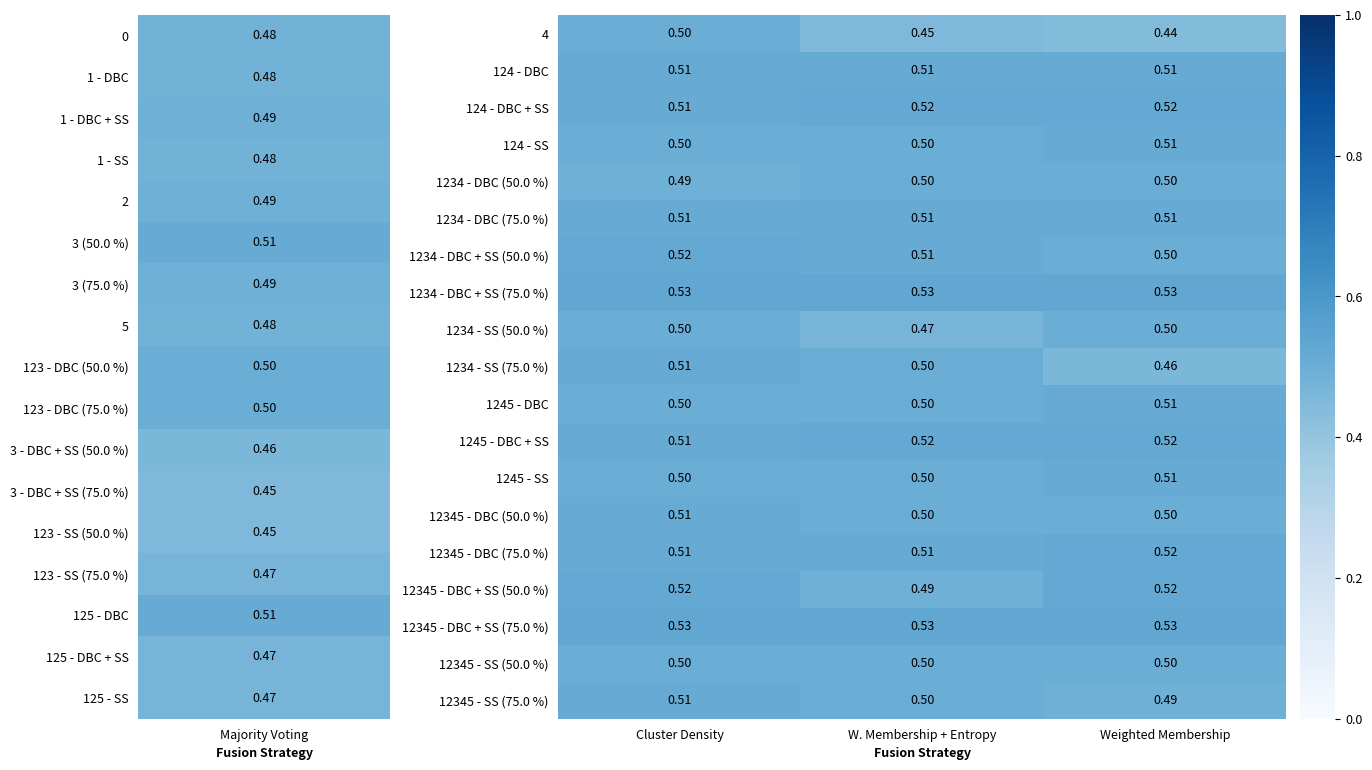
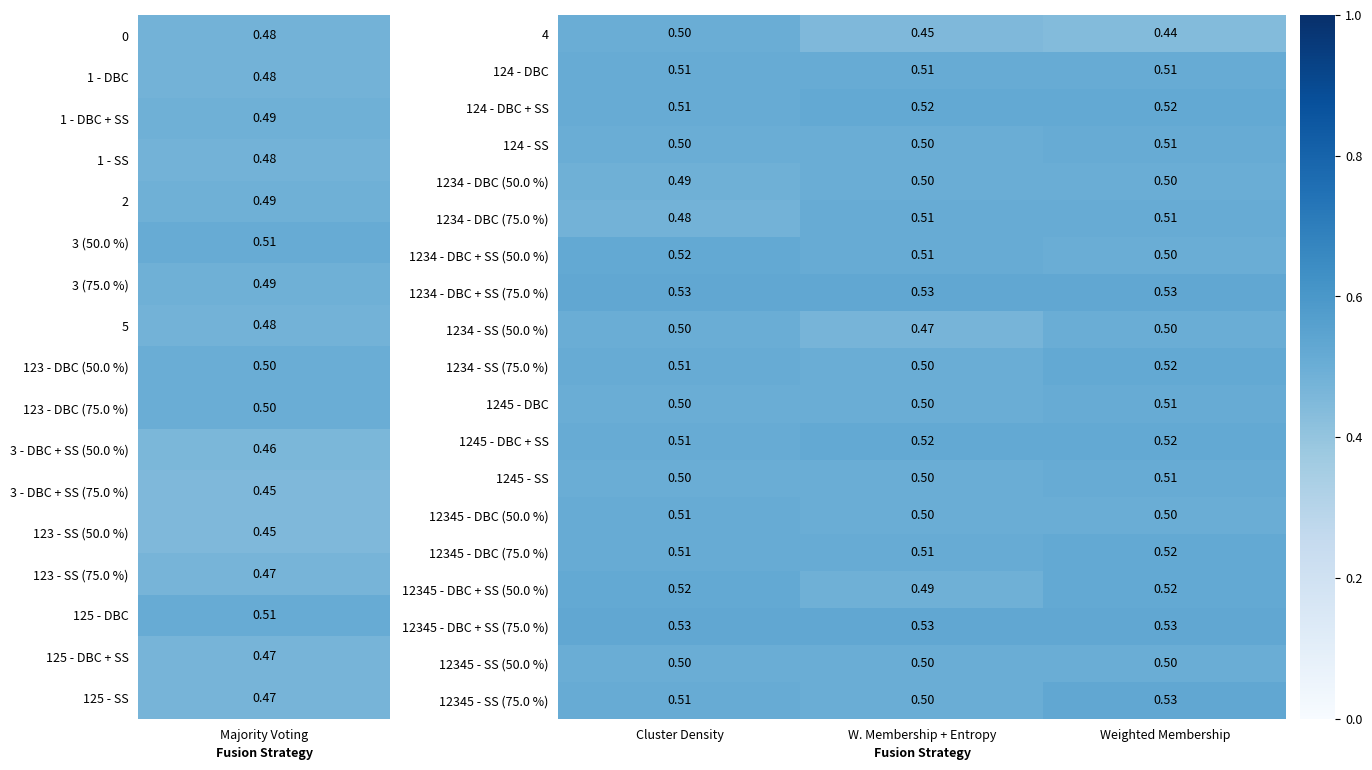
1234 - DBC (75.0 %), Cluster Density: 0.51 -> 0.48
1234 - SS (75.0 %), Weighted Membership: 0.46 -> 0.52
12345 - SS (75.0 %), Weighted Membership: 0.49 -> 0.53
